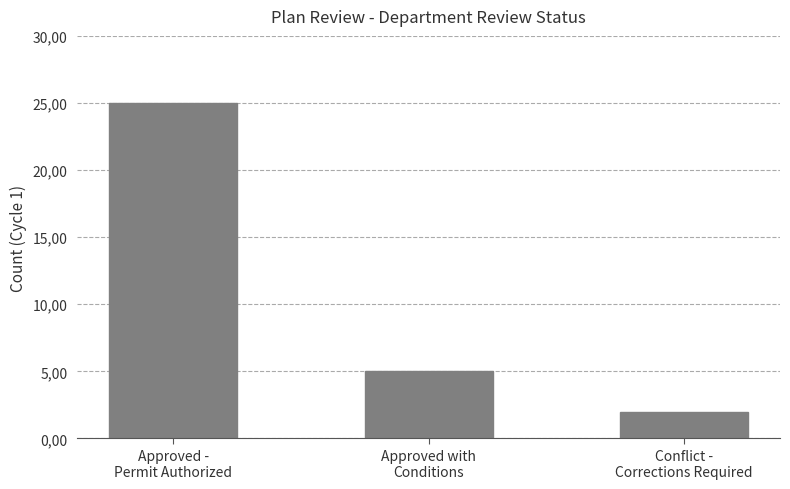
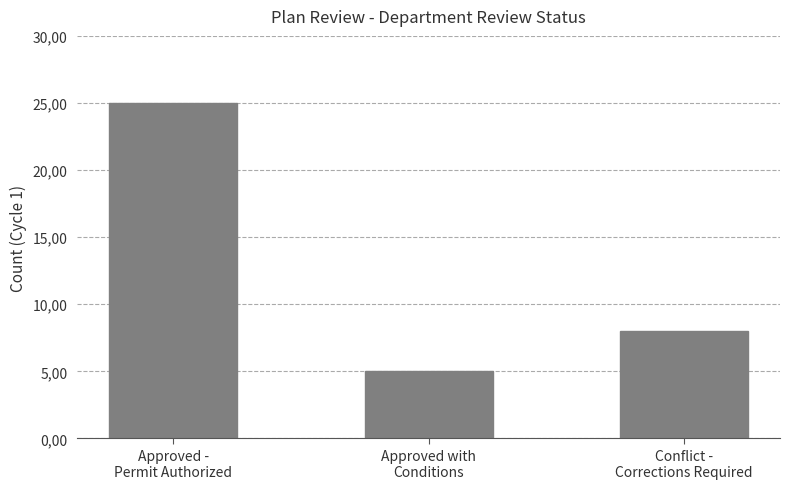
Conflict - Corrections Required: 200 -> 800
